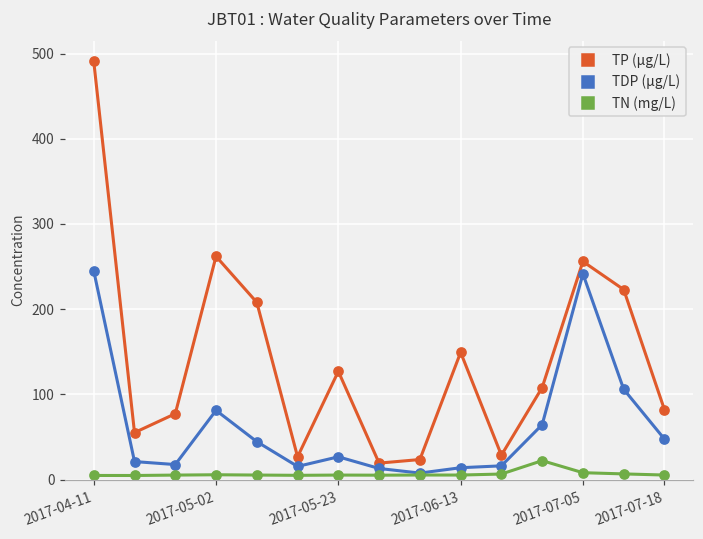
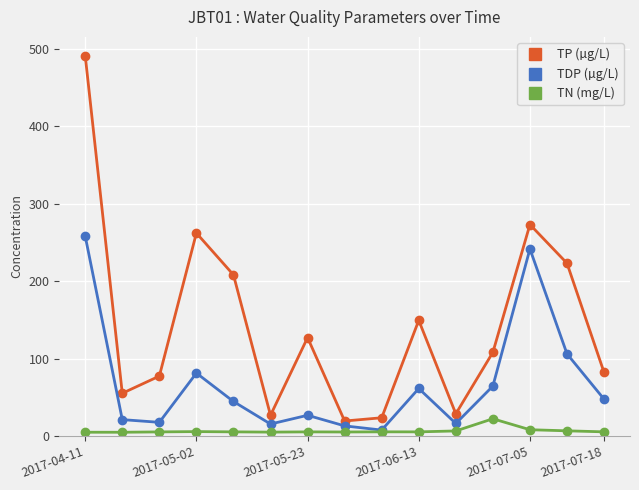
TDP (µg/L), 2017-04-11: 250 -> 260
TDP (µg/L), 2017-06-13: 10 -> 60
TP (µg/L), 2017-07-05: 260 -> 270
